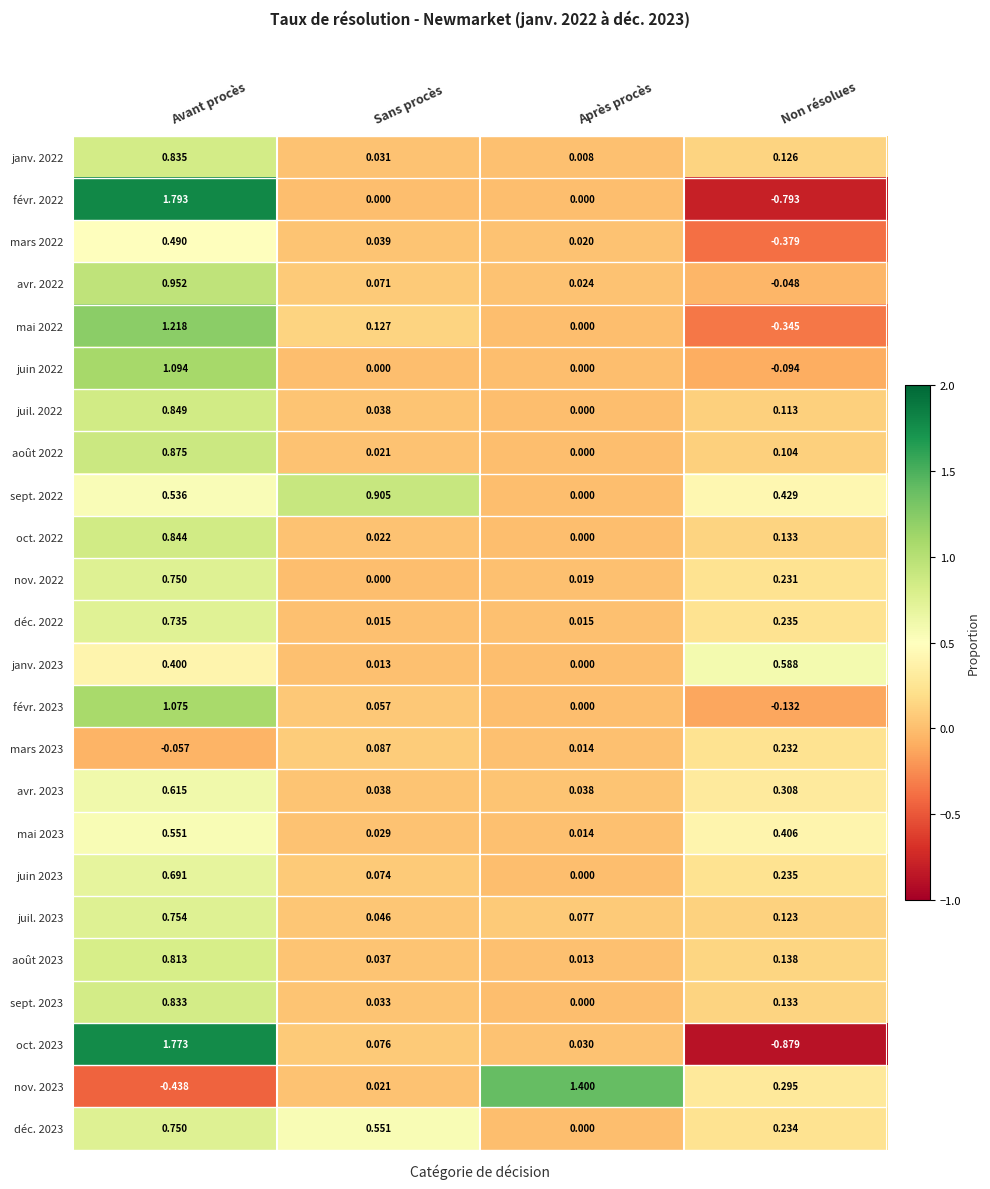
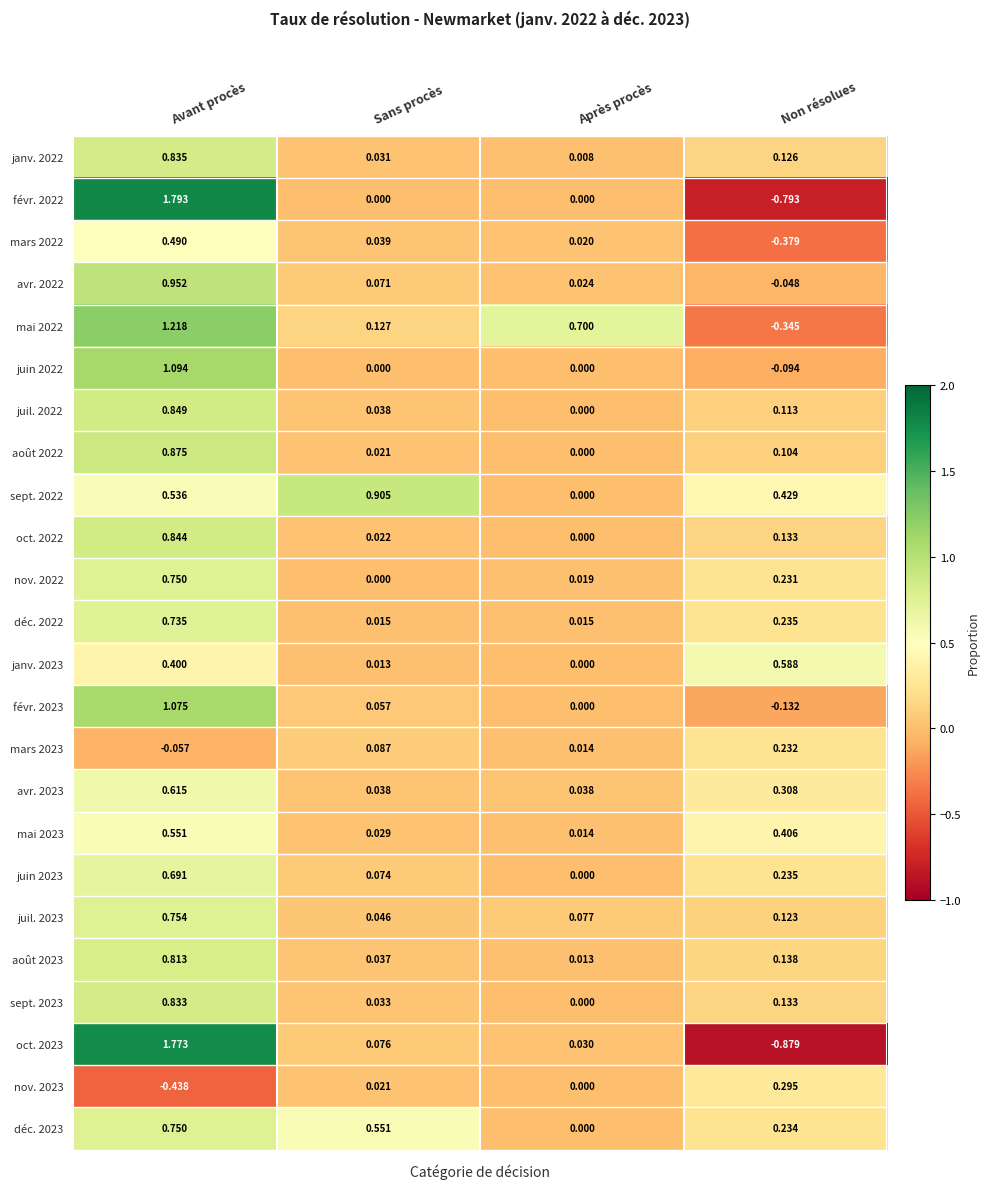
mai 2022, Après procès: 0.000 -> 0.700
nov. 2023, Après procès: 1.400 -> 0.000
